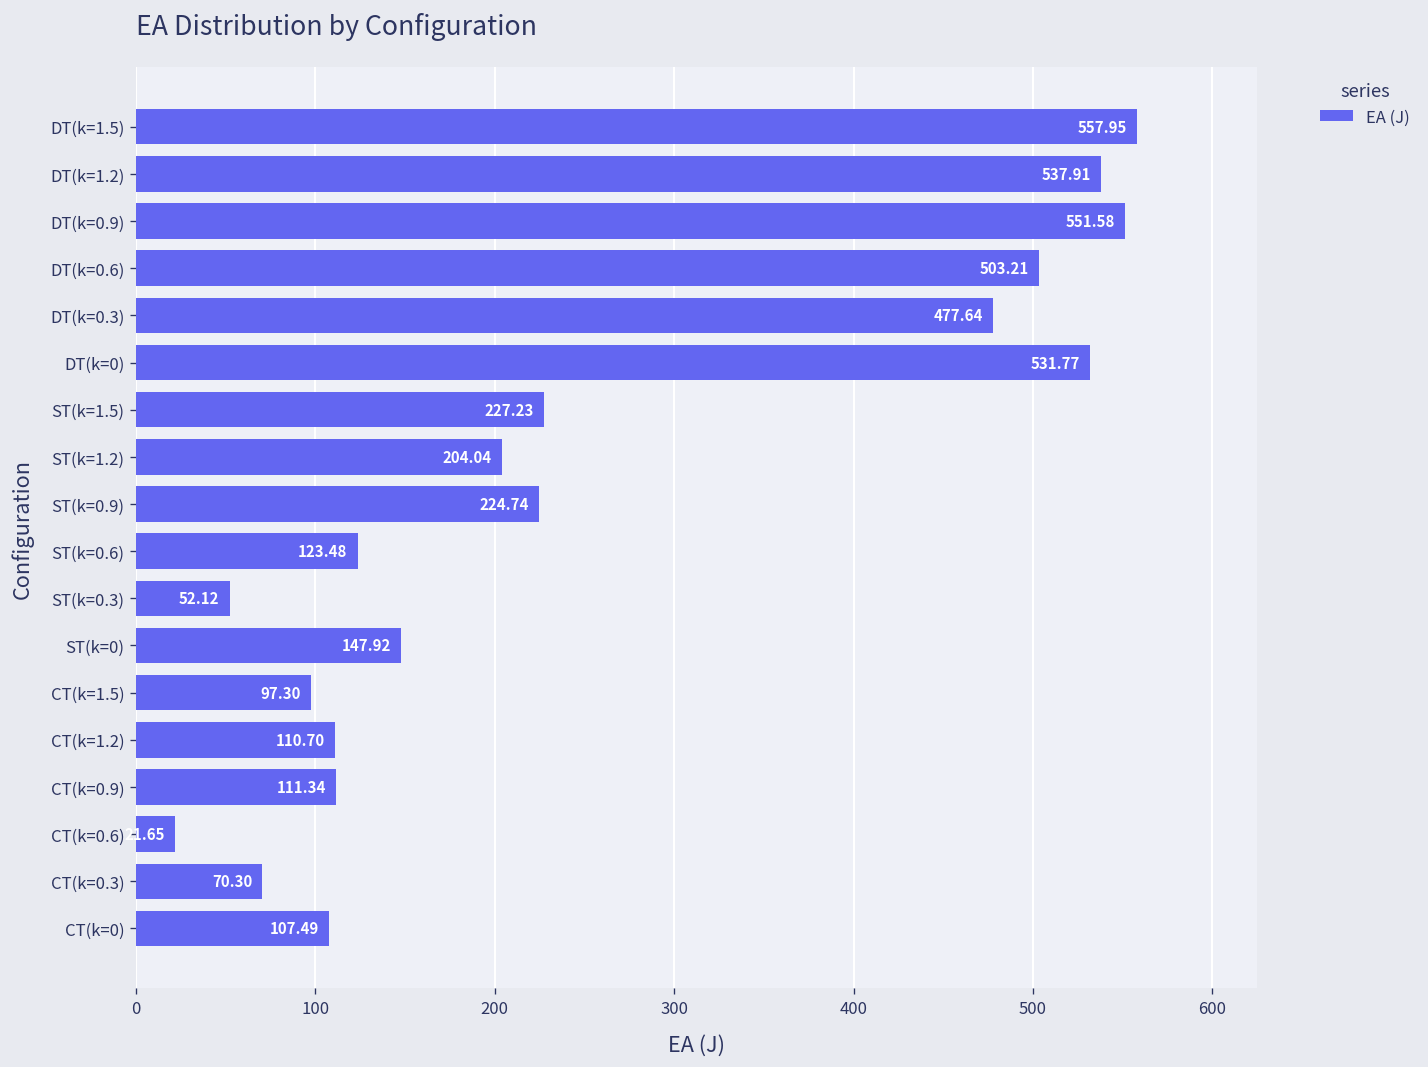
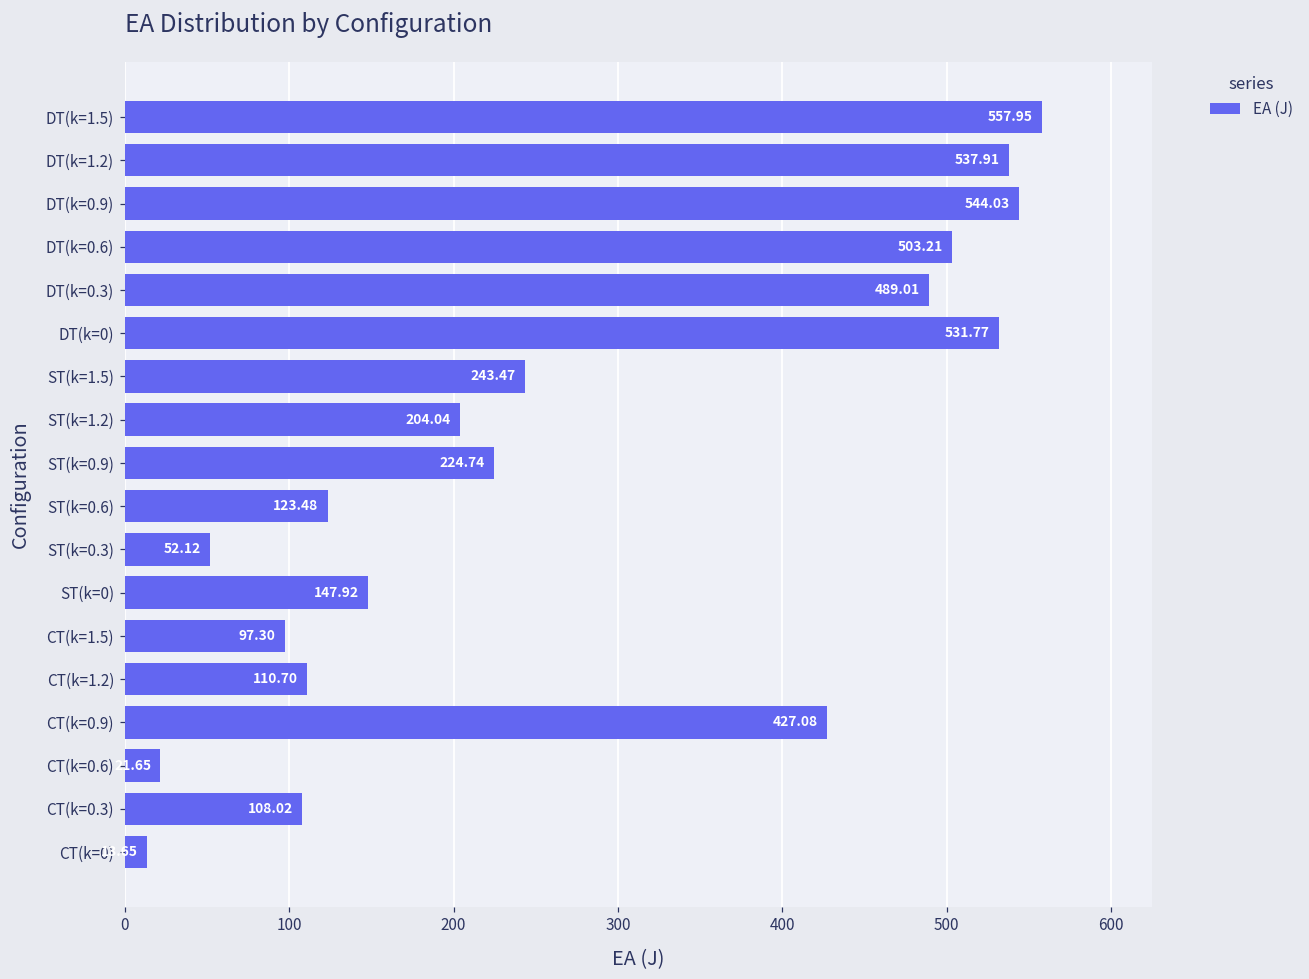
DT(k=0.9): 551.58 -> 544.03
DT(k=0.3): 477.64 -> 489.01
ST(k=1.5): 227.23 -> 243.47
CT(k=0.9): 111.34 -> 427.08
CT(k=0.3): 70.30 -> 108.02
CT(k=0): 107 -> 14
